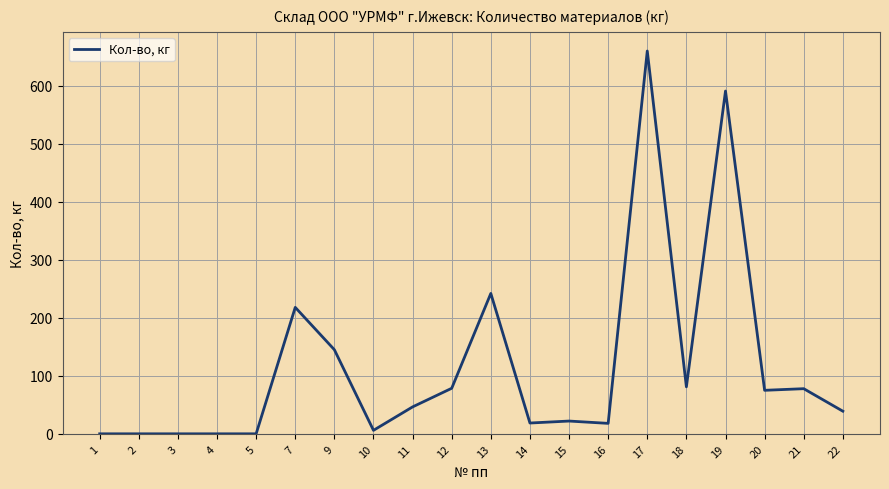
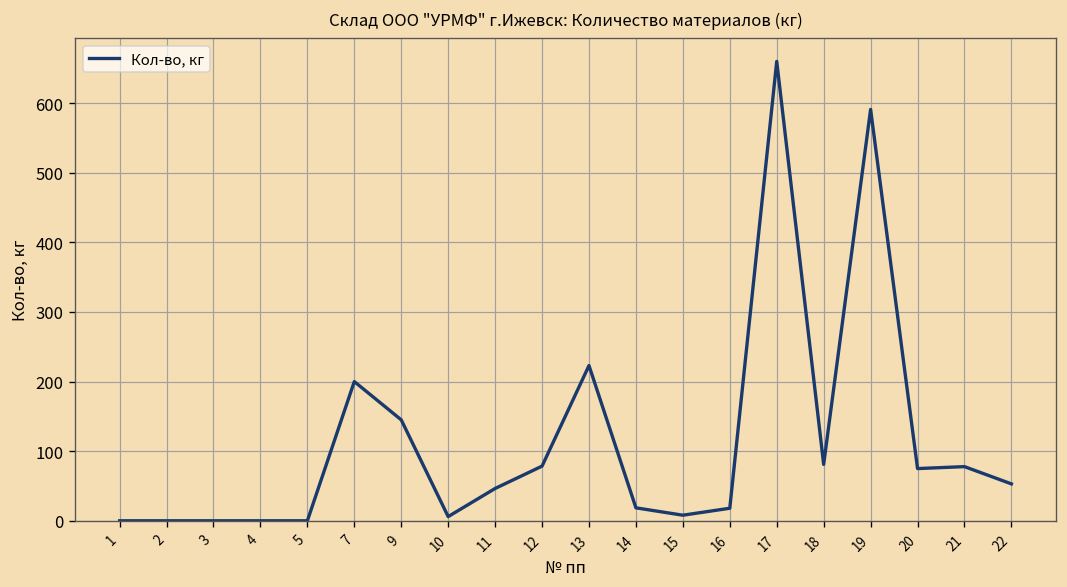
7: 220 -> 200
13: 240 -> 220
15: 20 -> 10
22: 40 -> 50
